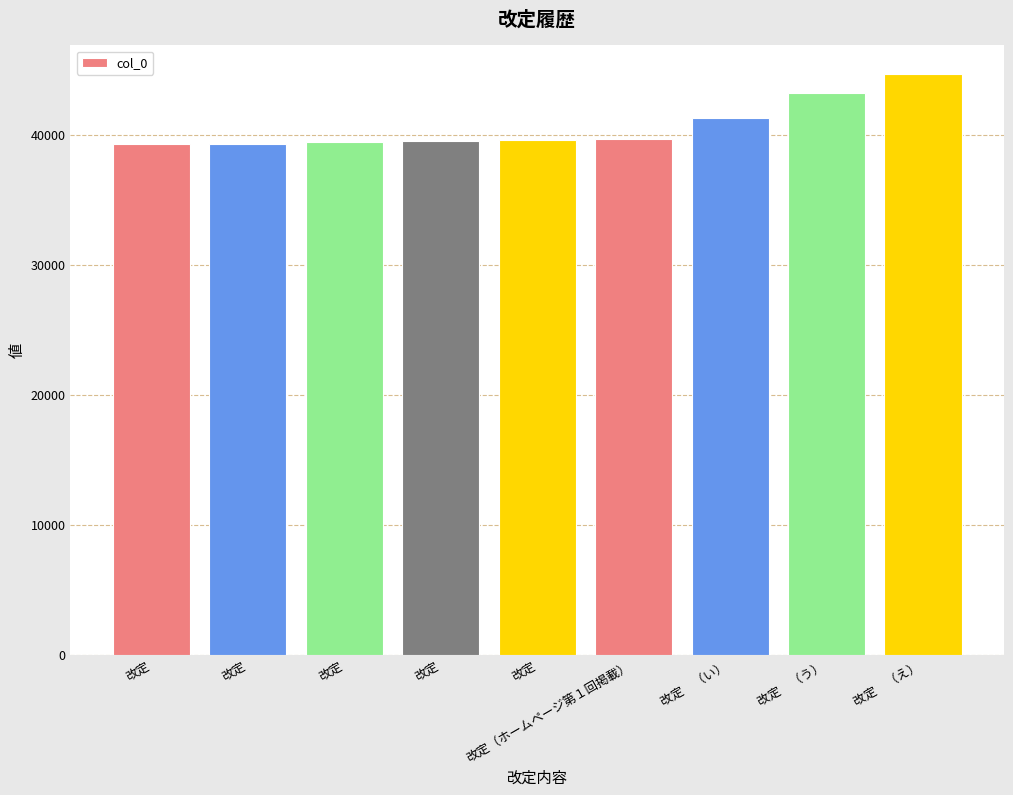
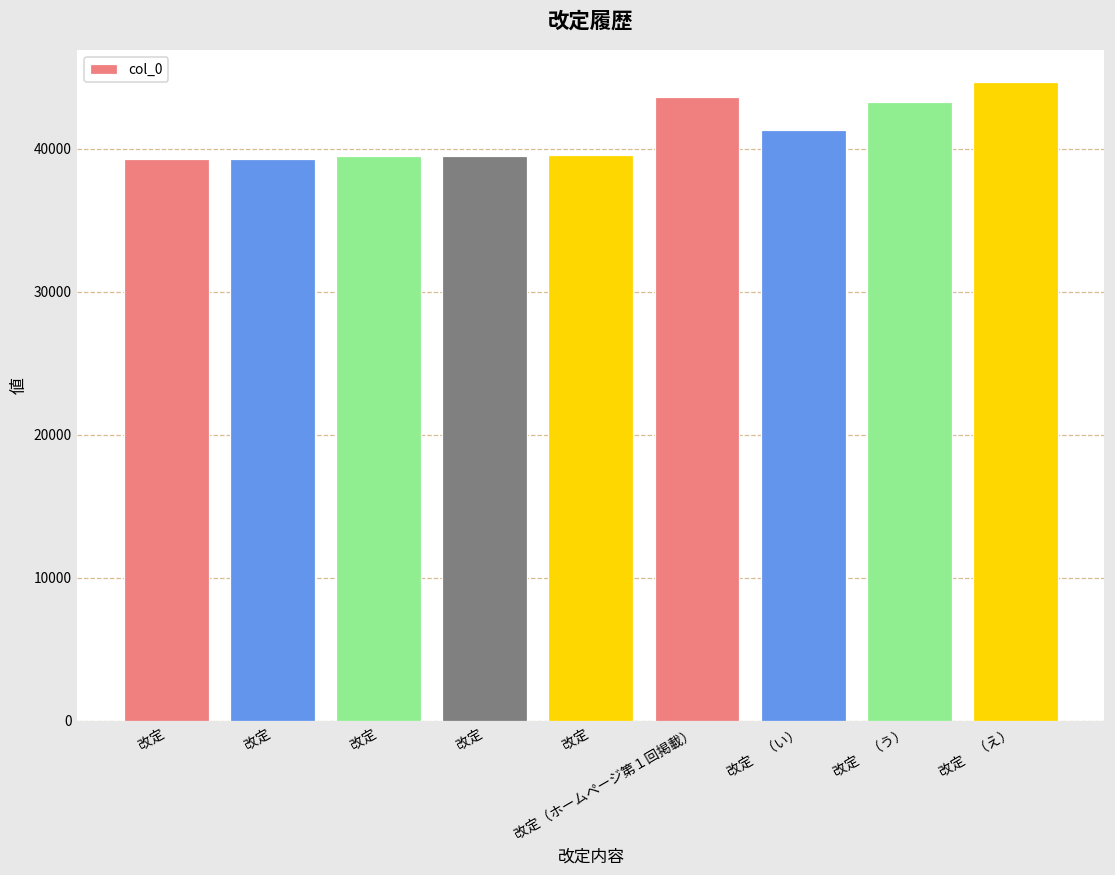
改定（ホームページ第１回掲載）: 39600 -> 43600
